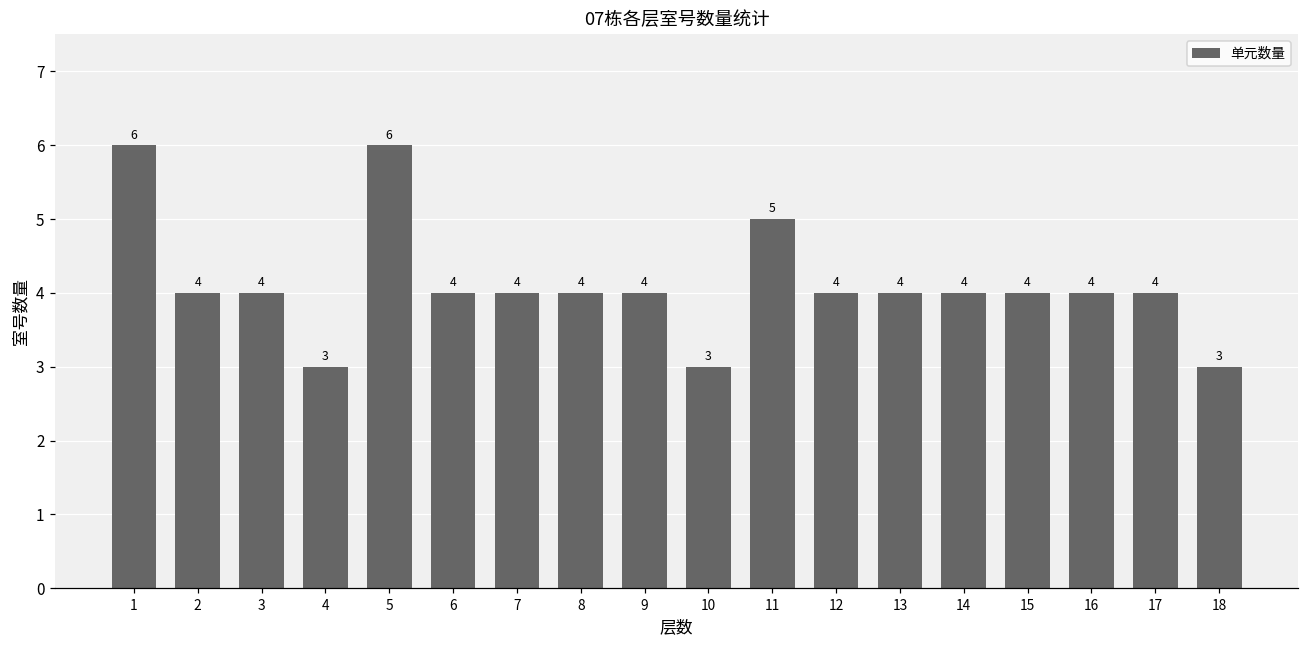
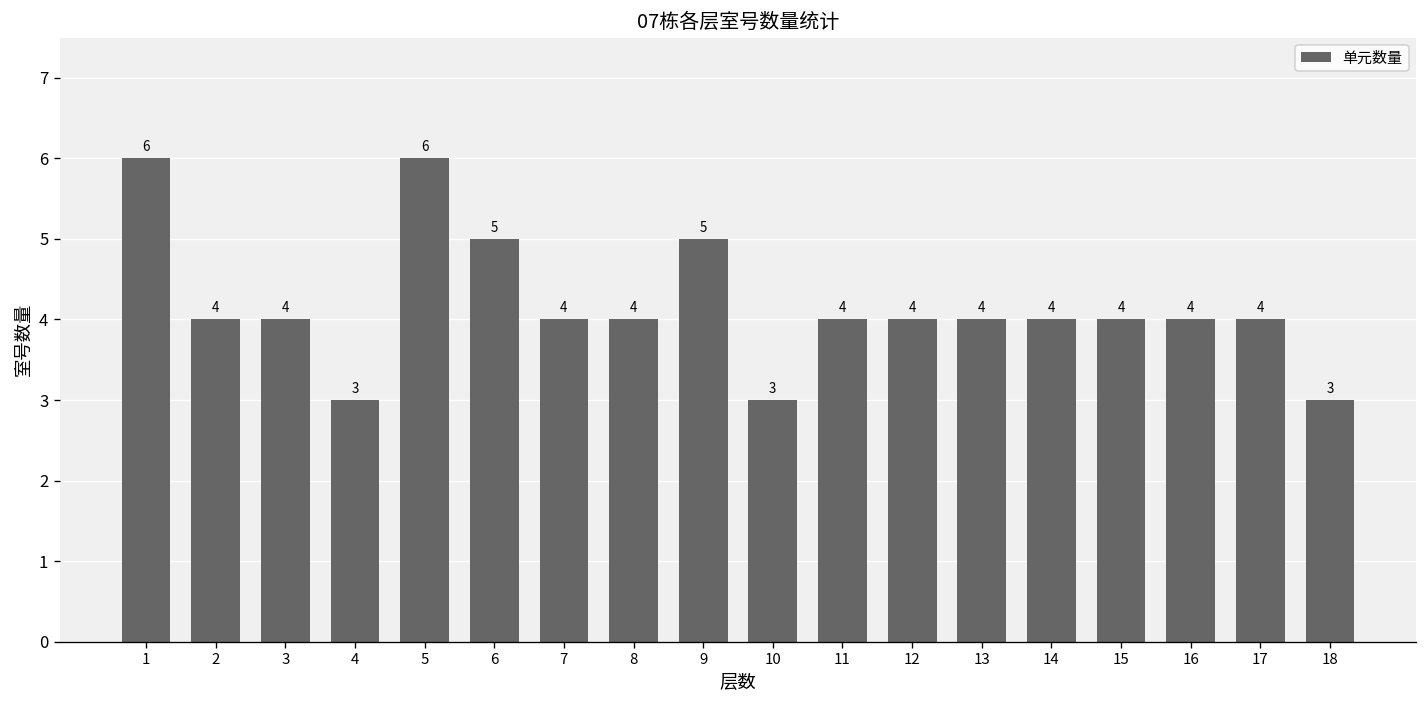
6: 4 -> 5
9: 4 -> 5
11: 5 -> 4
